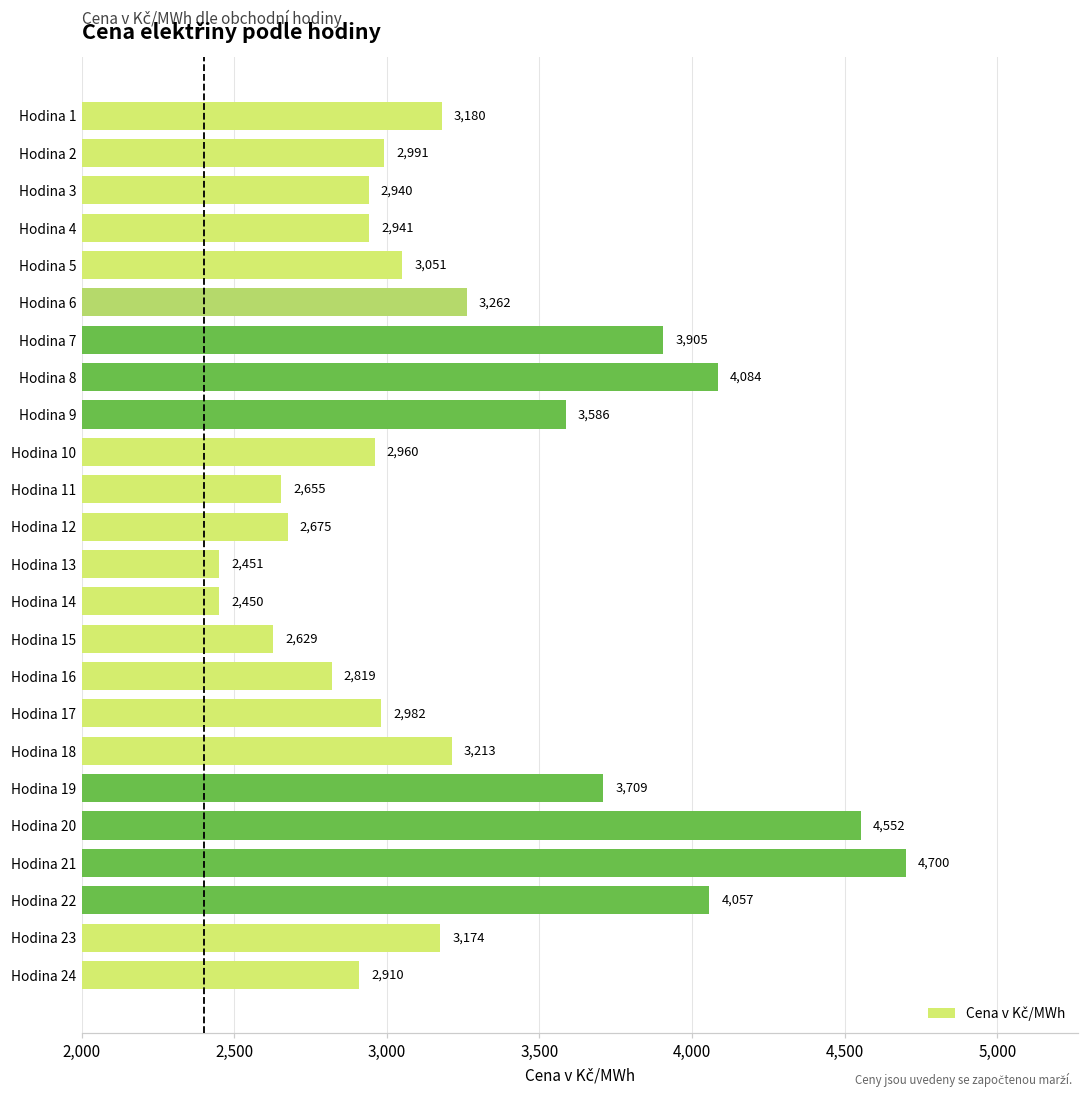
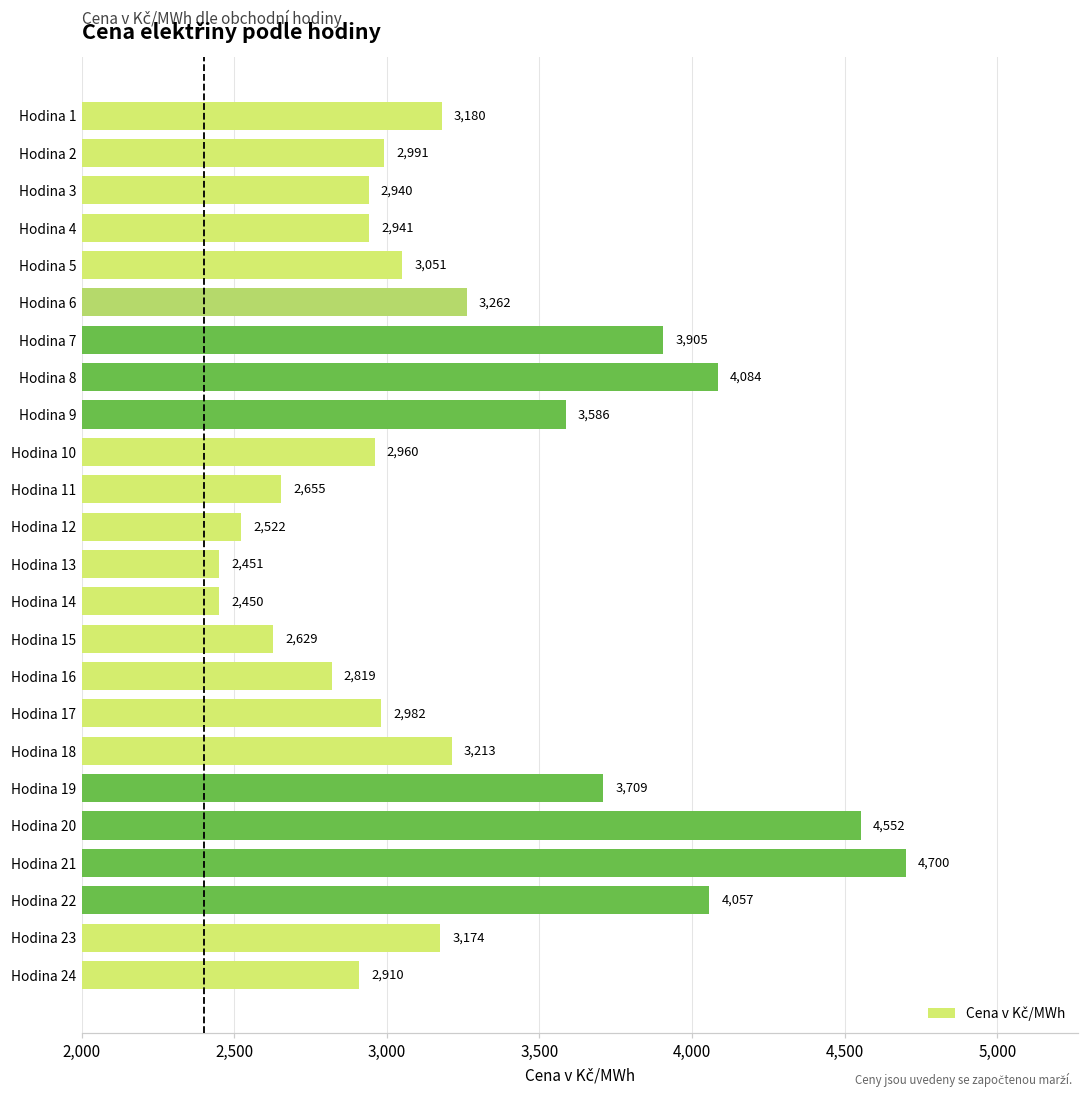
Hodina 12: 2,675 -> 2,522
